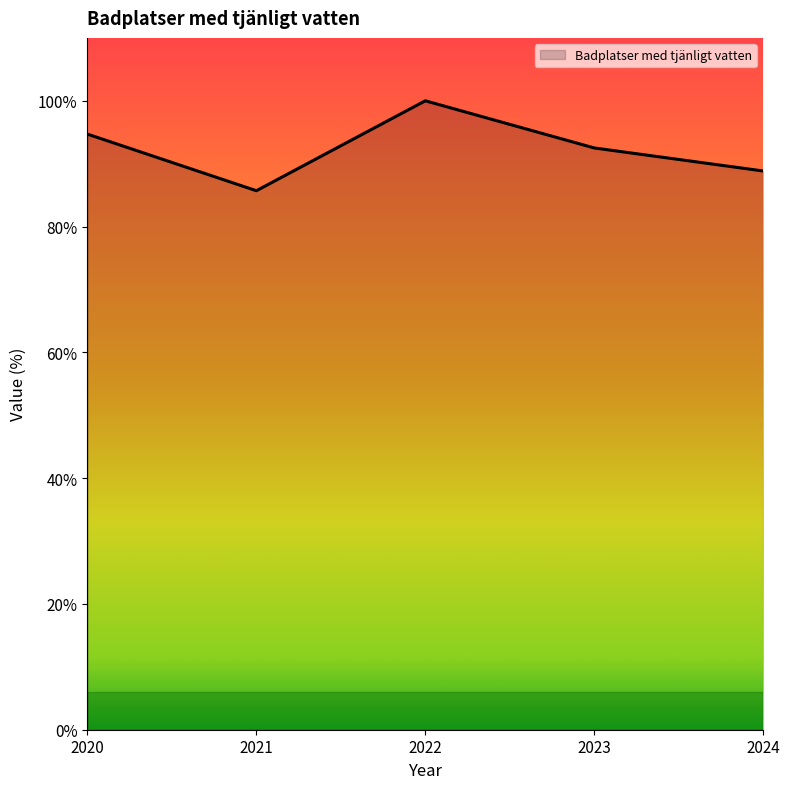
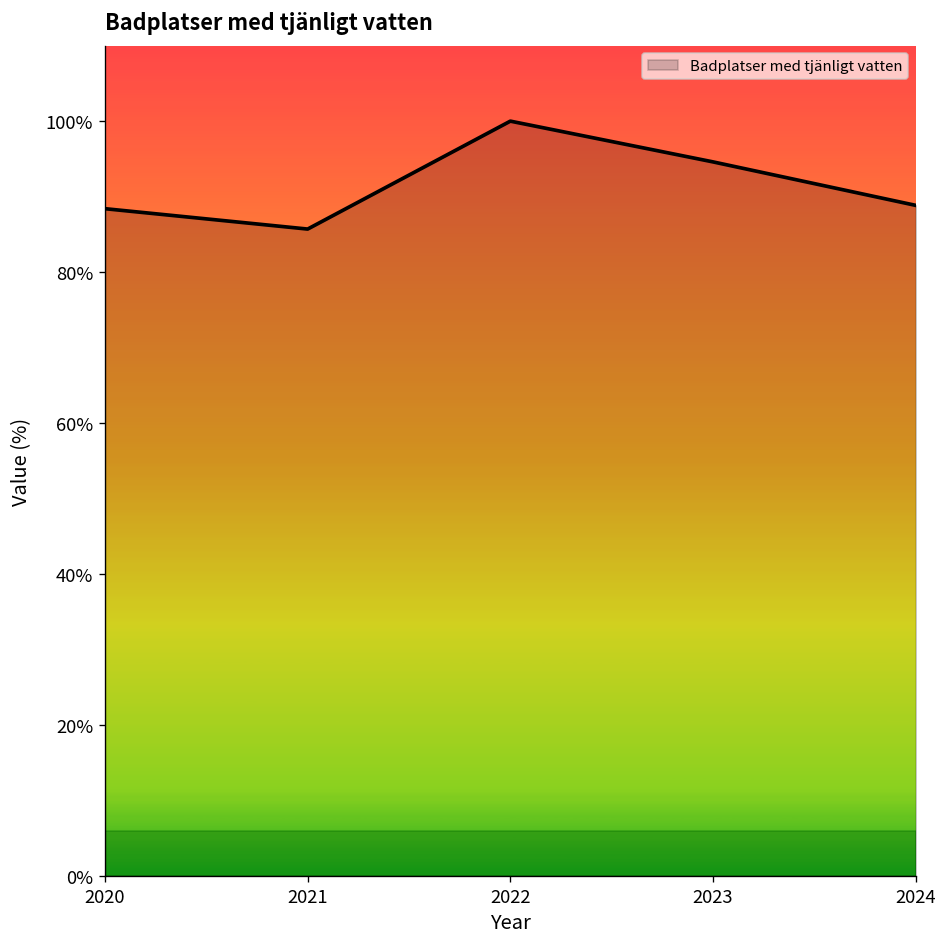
2020: 95% -> 88%
2023: 93% -> 95%
